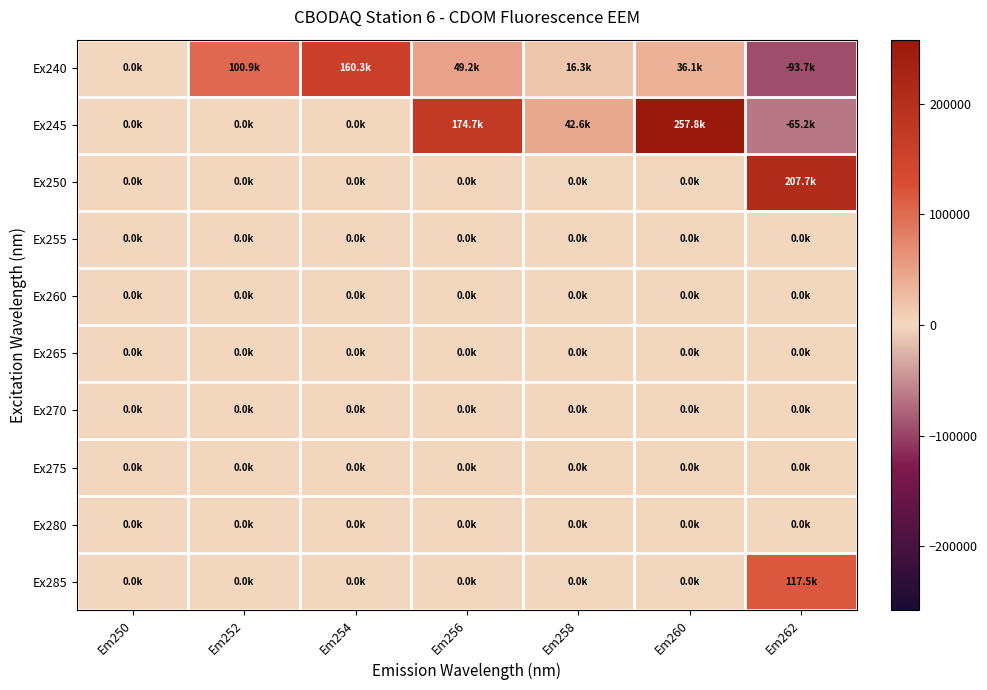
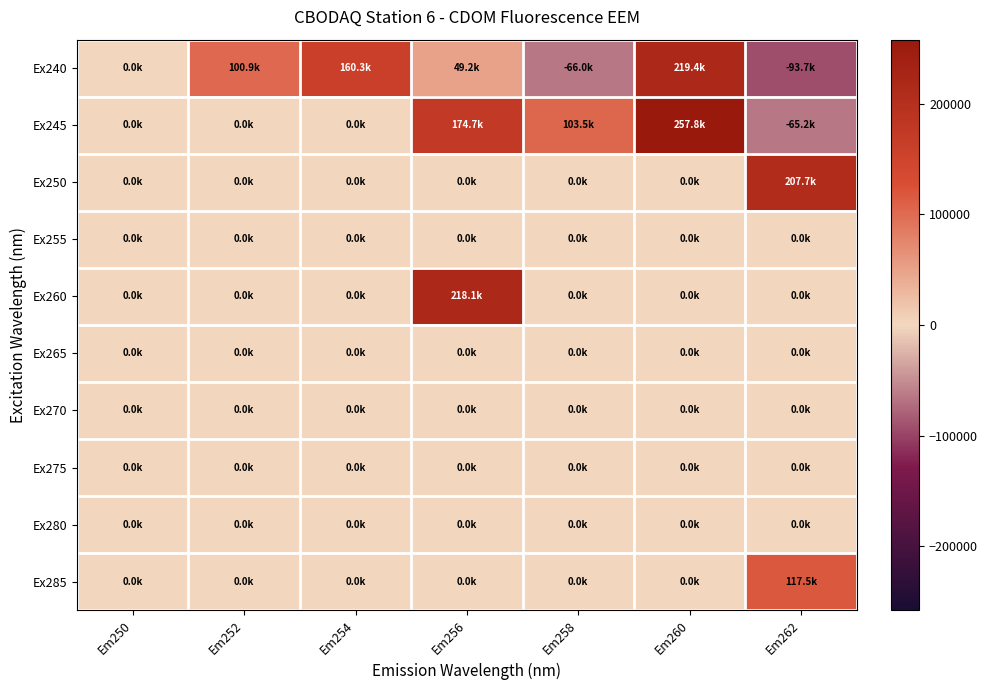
Ex240, Em258: 16.3k -> -66.0k
Ex240, Em260: 36.1k -> 219.4k
Ex245, Em258: 42.6k -> 103.5k
Ex260, Em256: 0.0k -> 218.1k
